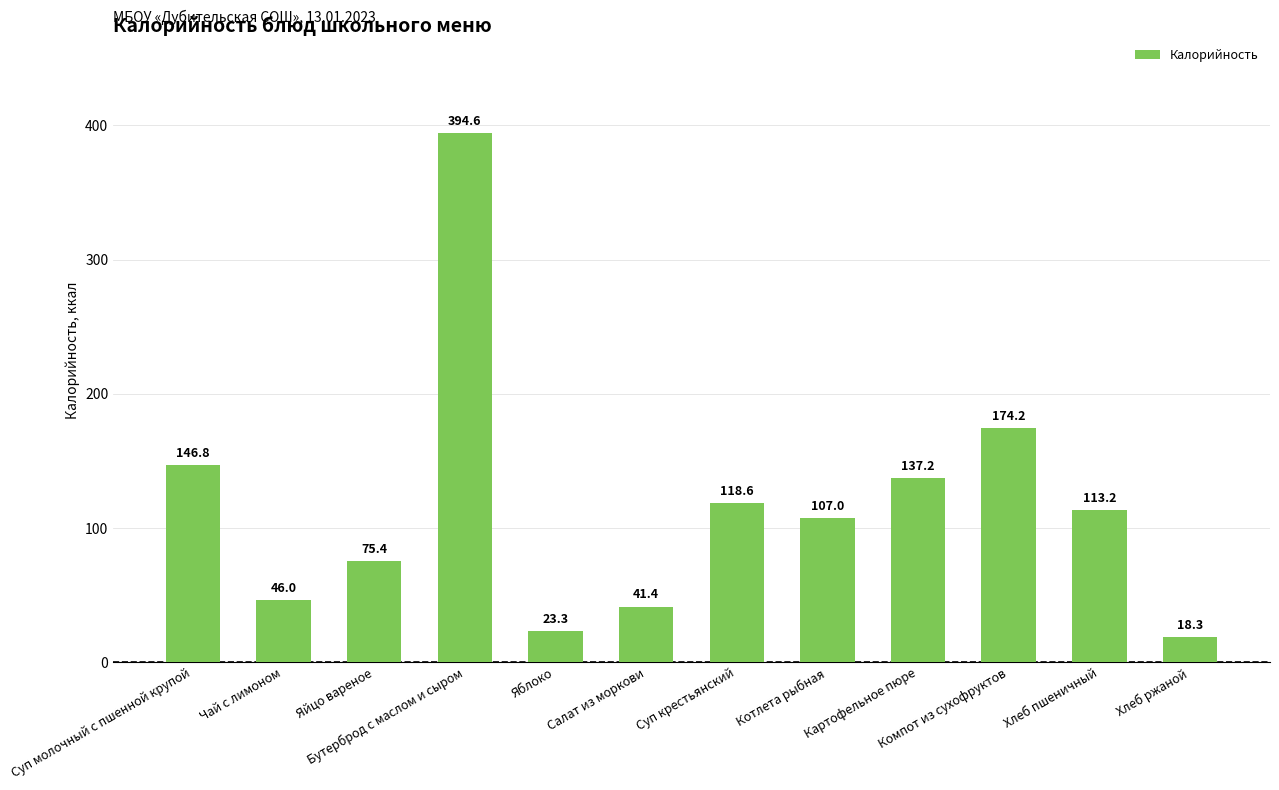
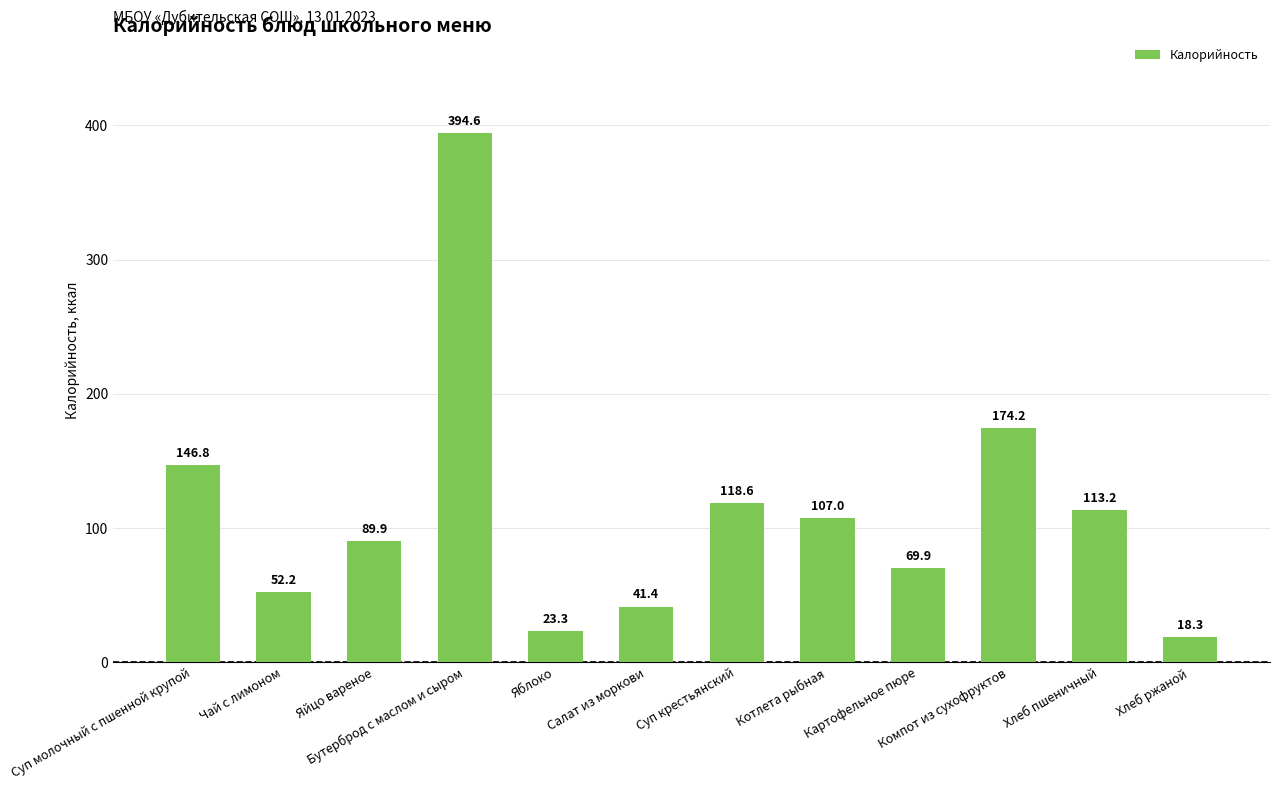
Чай с лимоном: 46.0 -> 52.2
Яйцо вареное: 75.4 -> 89.9
Картофельное пюре: 137.2 -> 69.9
